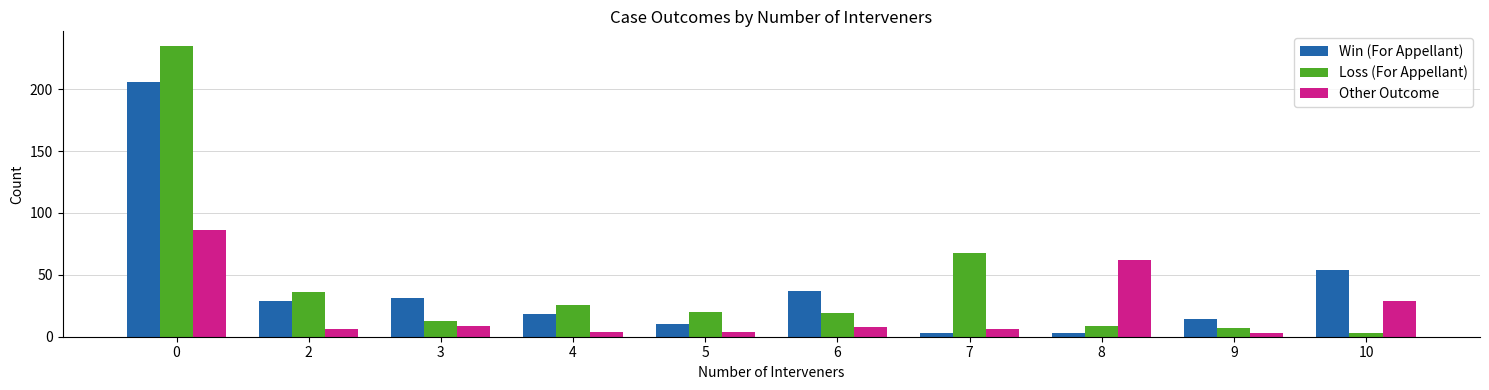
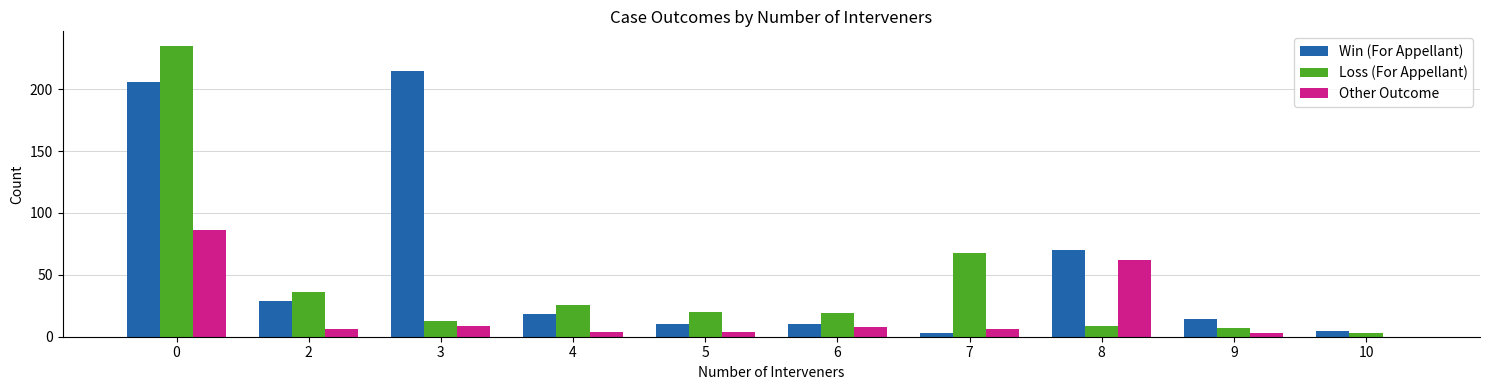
Win (For Appellant), 3: 31 -> 215
Win (For Appellant), 6: 37 -> 10
Win (For Appellant), 8: 3 -> 70
Win (For Appellant), 10: 54 -> 5
Other Outcome, 10: 29 -> 0
